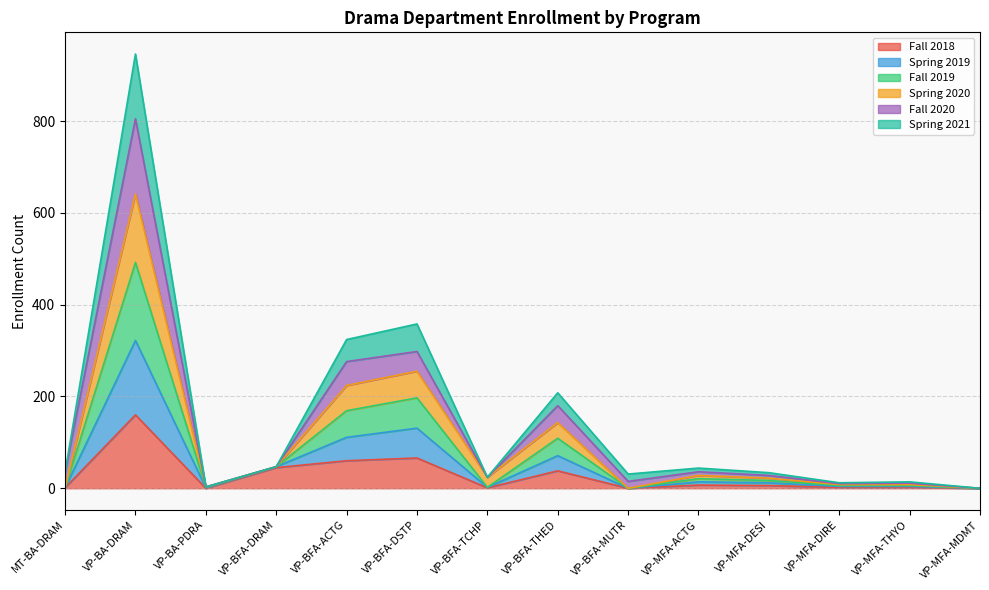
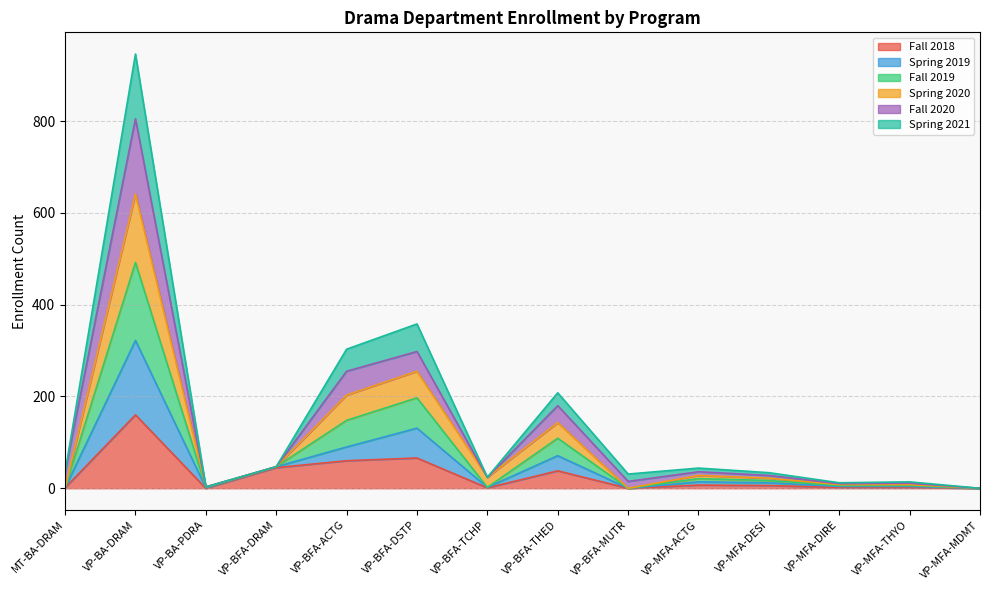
Spring 2019, VP-BFA-ACTG: 50 -> 30
